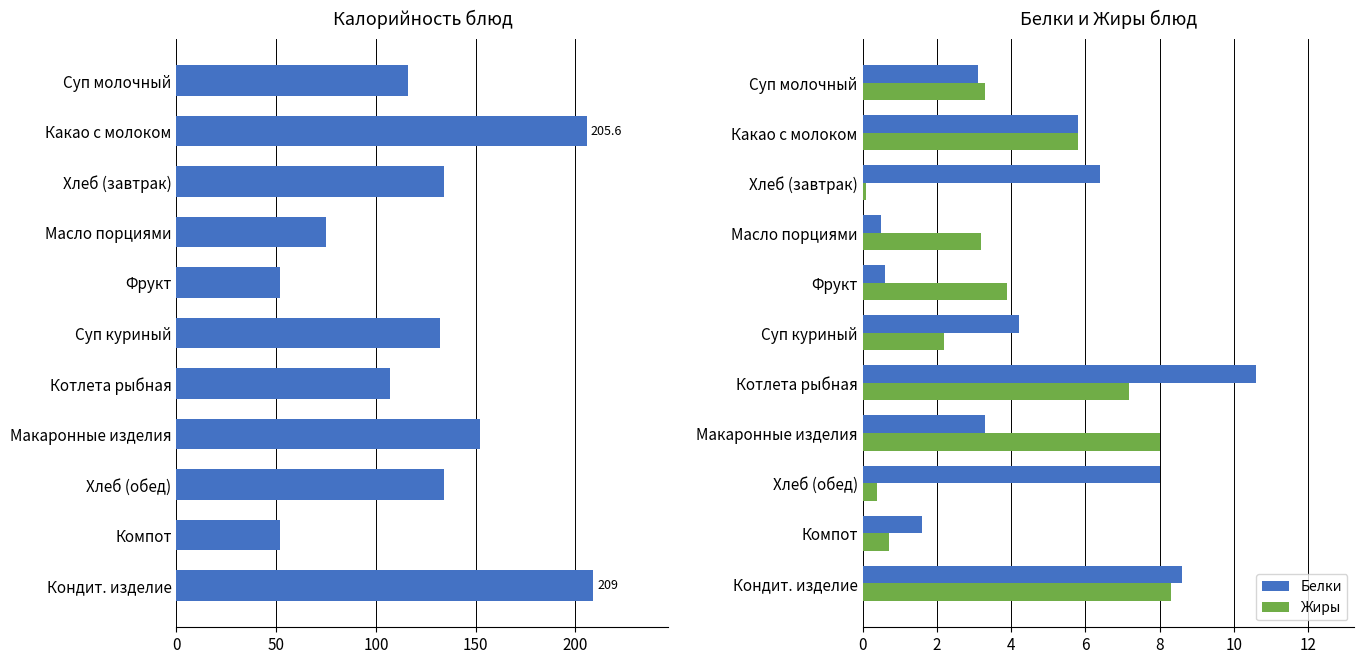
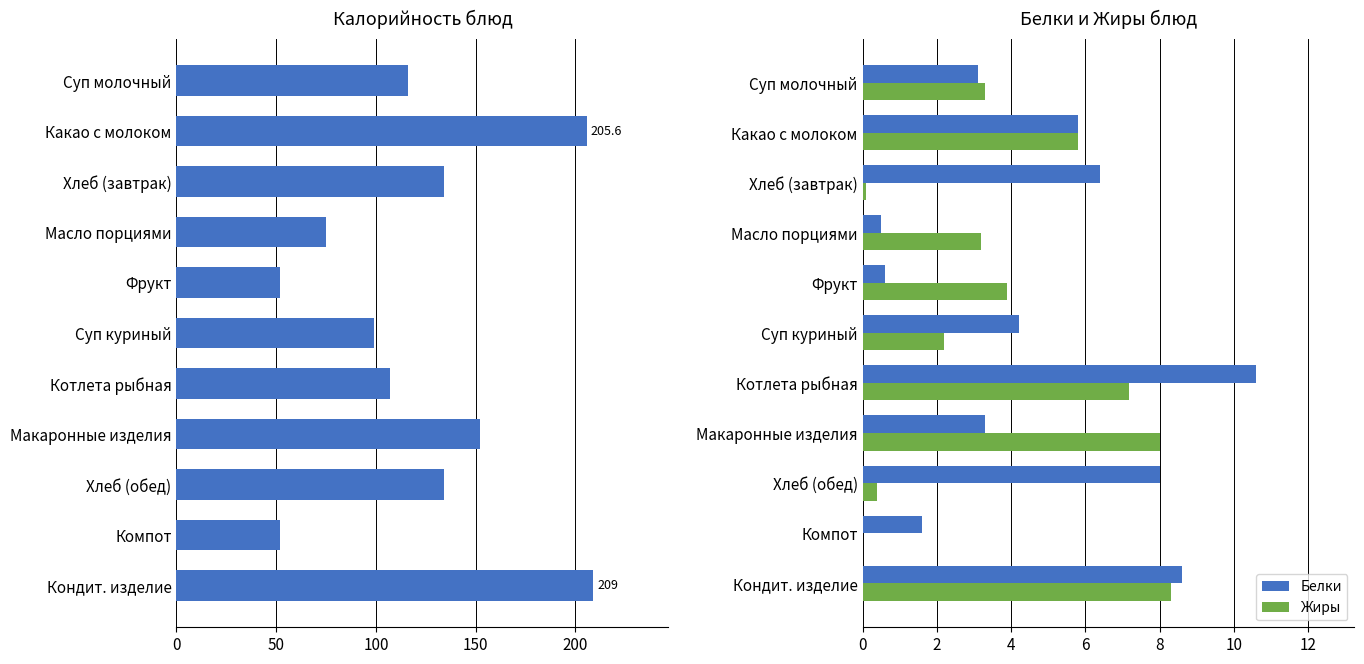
Калорийность блюд, Суп куриный: 132 -> 99
Белки и Жиры блюд, Жиры, Компот: 0.7 -> 0.0
